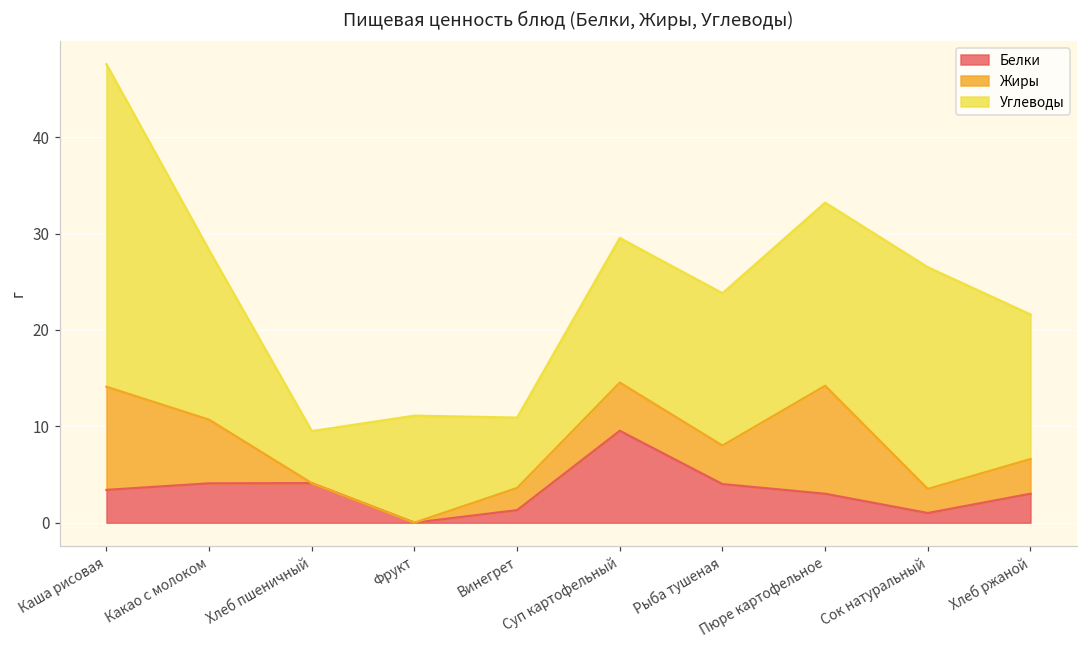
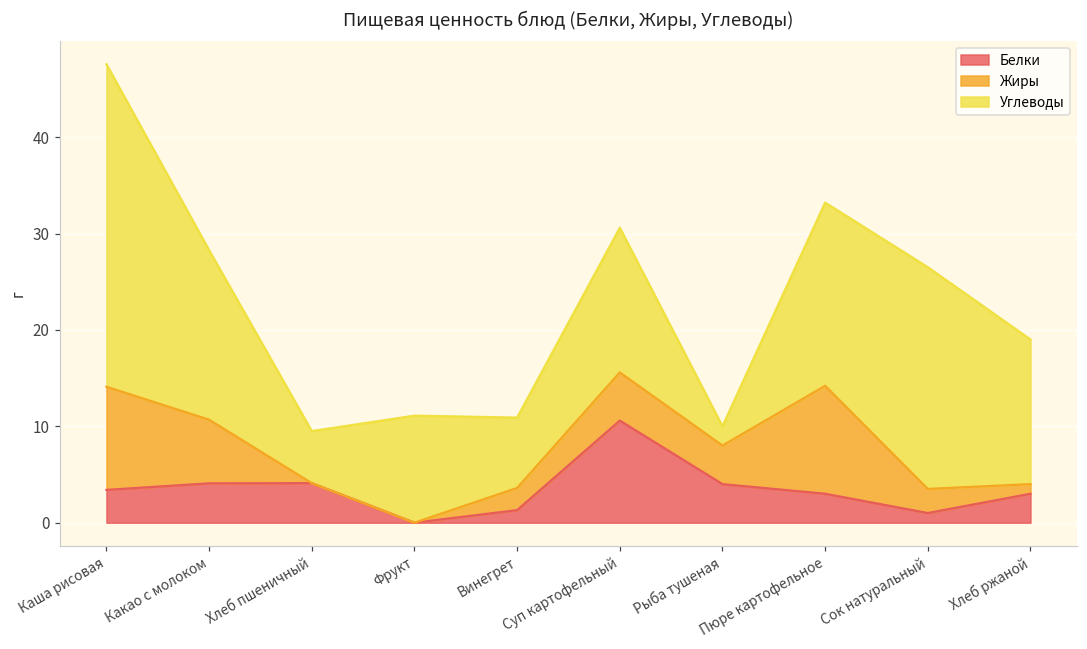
Белки, Суп картофельный: 10 -> 11
Углеводы, Рыба тушеная: 16 -> 2
Жиры, Хлеб ржаной: 4 -> 1
